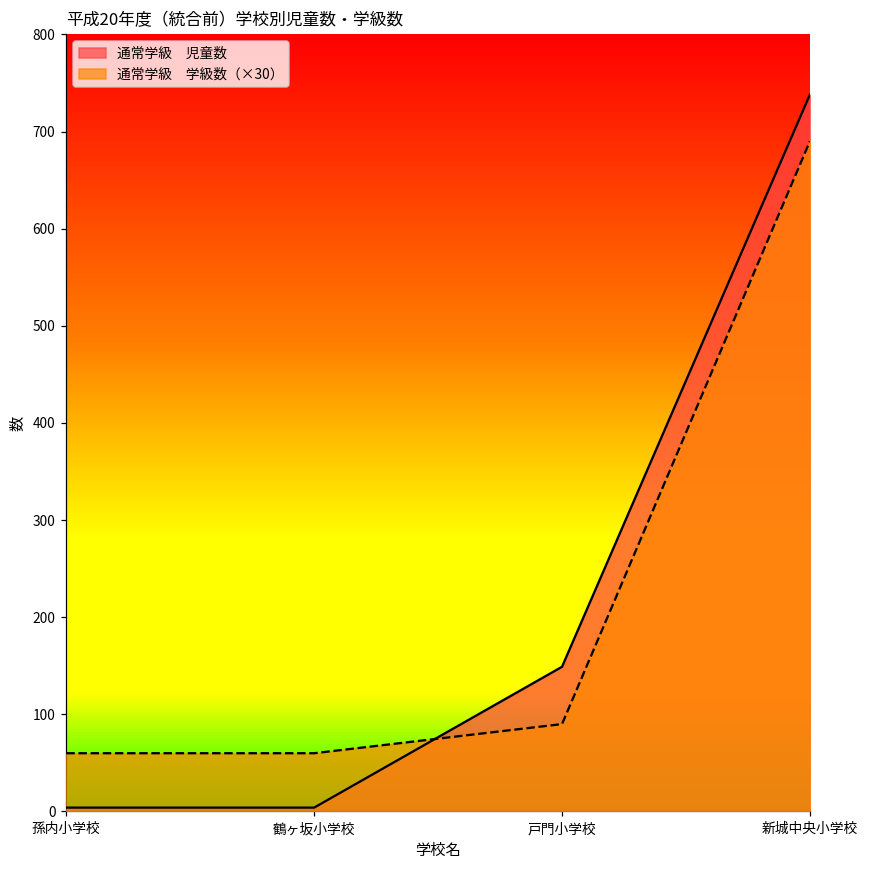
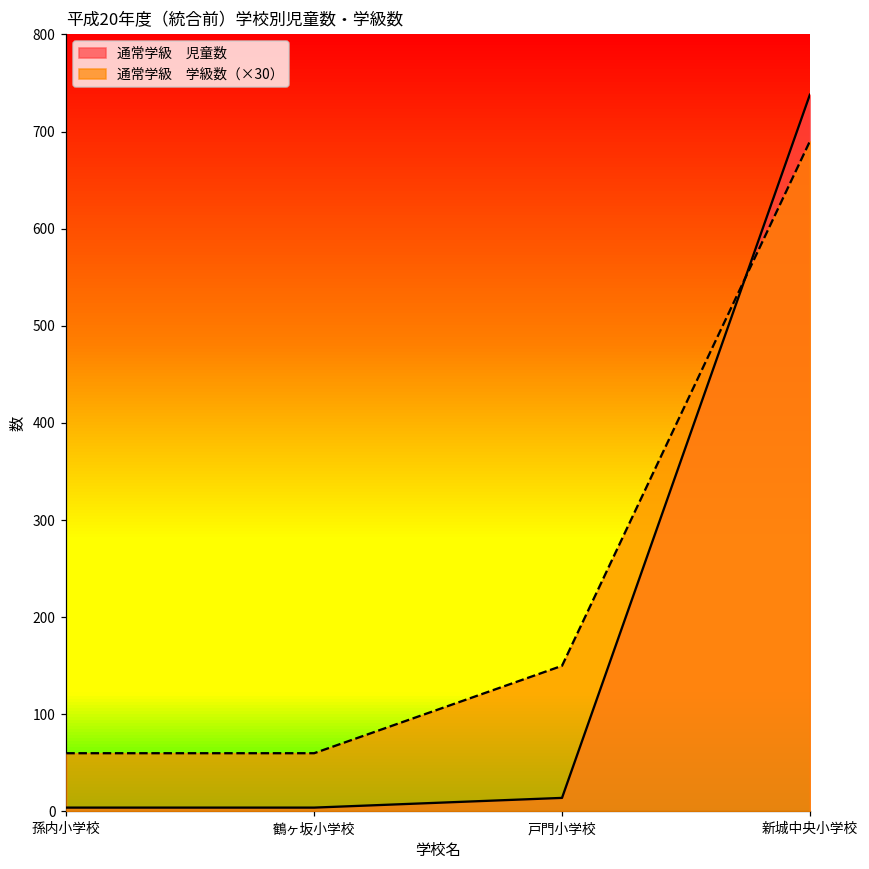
通常学級 児童数, 戸門小学校: 150 -> 10
通常学級 学級数（×30）, 戸門小学校: 90 -> 150
